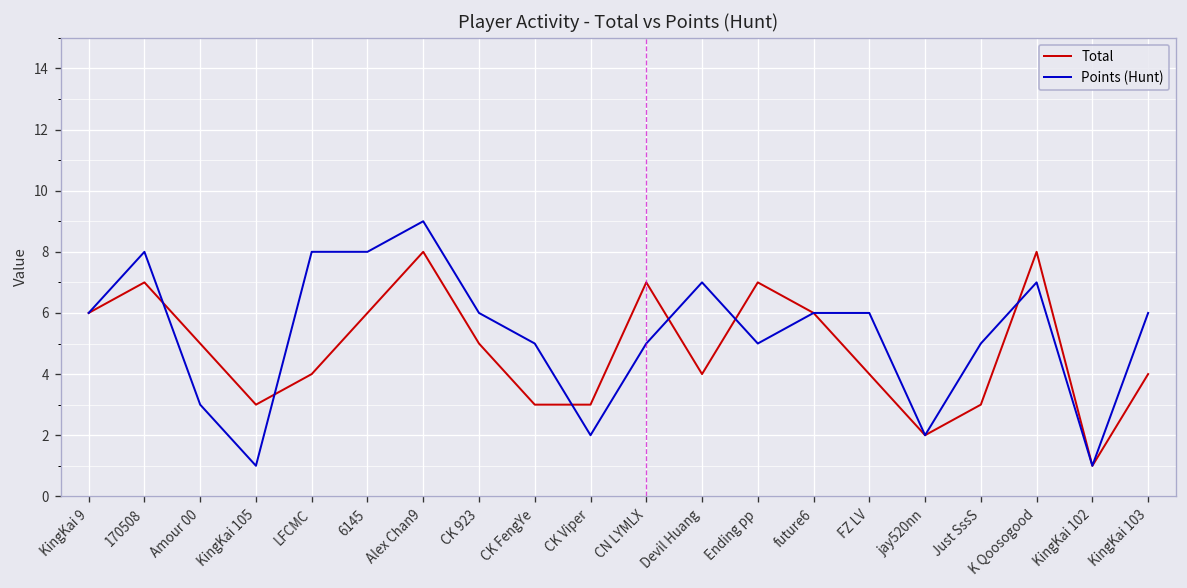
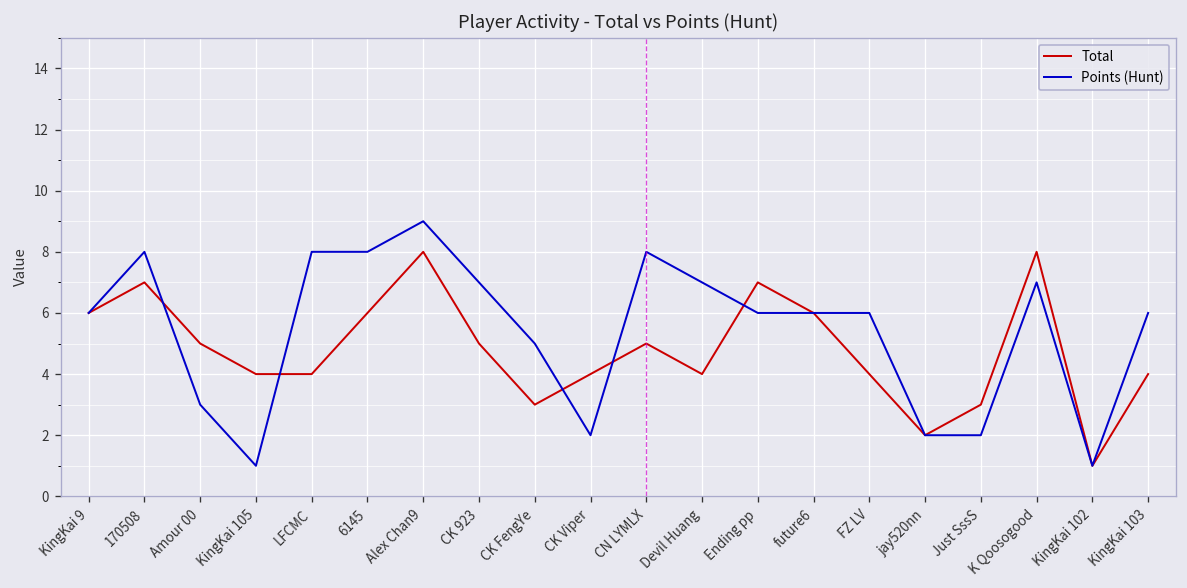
Total, KingKai 105: 3 -> 4
Points (Hunt), CK 923: 6 -> 7
Total, CK Viper: 3 -> 4
Total, CN LYMLX: 7 -> 5
Points (Hunt), CN LYMLX: 5 -> 8
Points (Hunt), Ending pp: 5 -> 6
Points (Hunt), Just SssS: 5 -> 2
